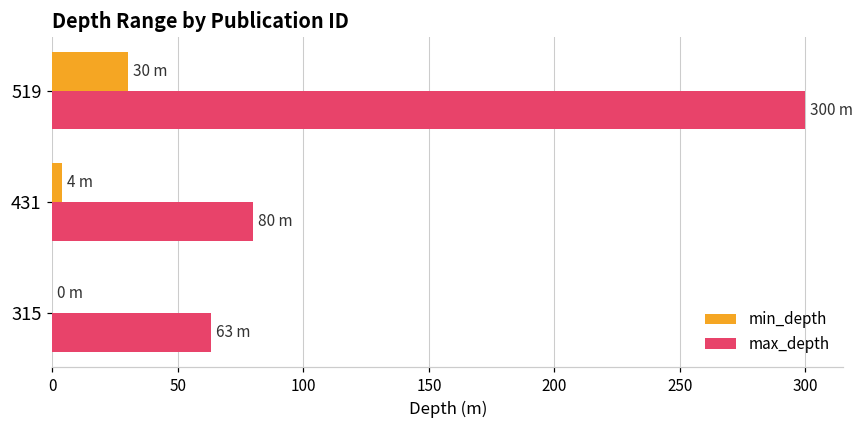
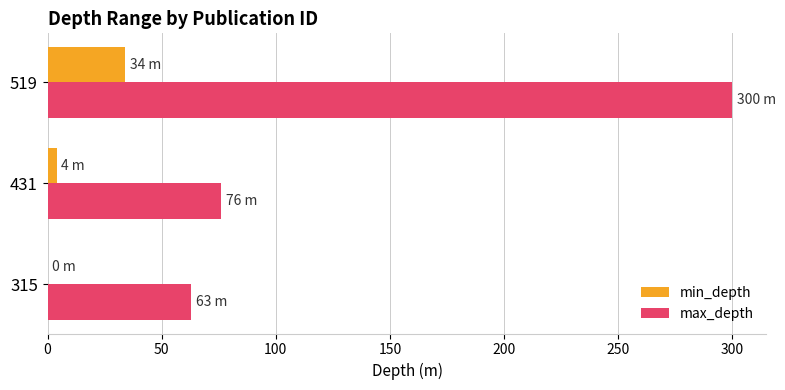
min_depth, 519: 30 -> 34
max_depth, 431: 80 -> 76
